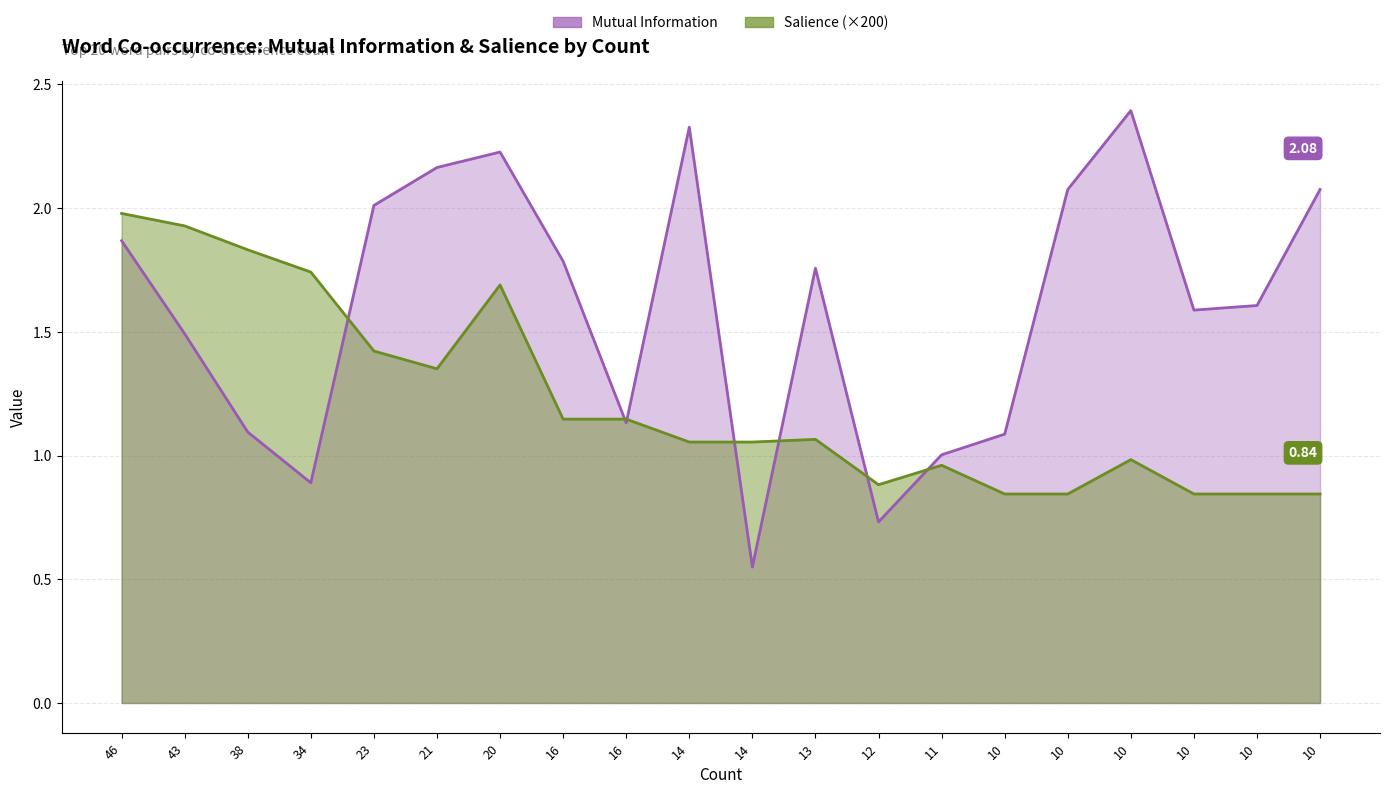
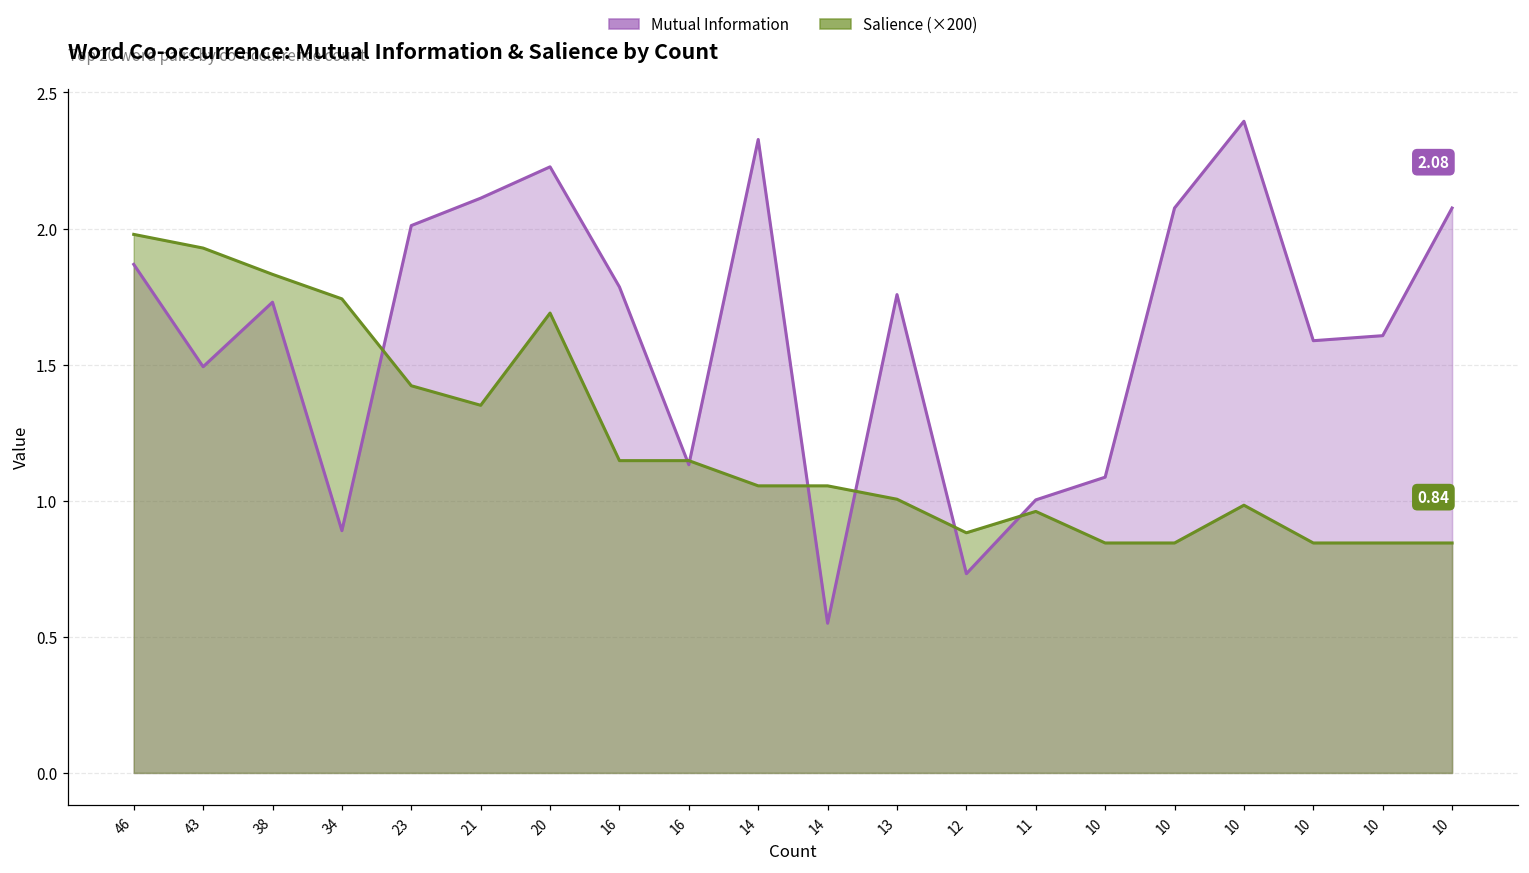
Mutual Information, 38: 1.09 -> 1.73
Mutual Information, 21: 2.16 -> 2.11
Salience (×200), 13: 1.07 -> 1.01
